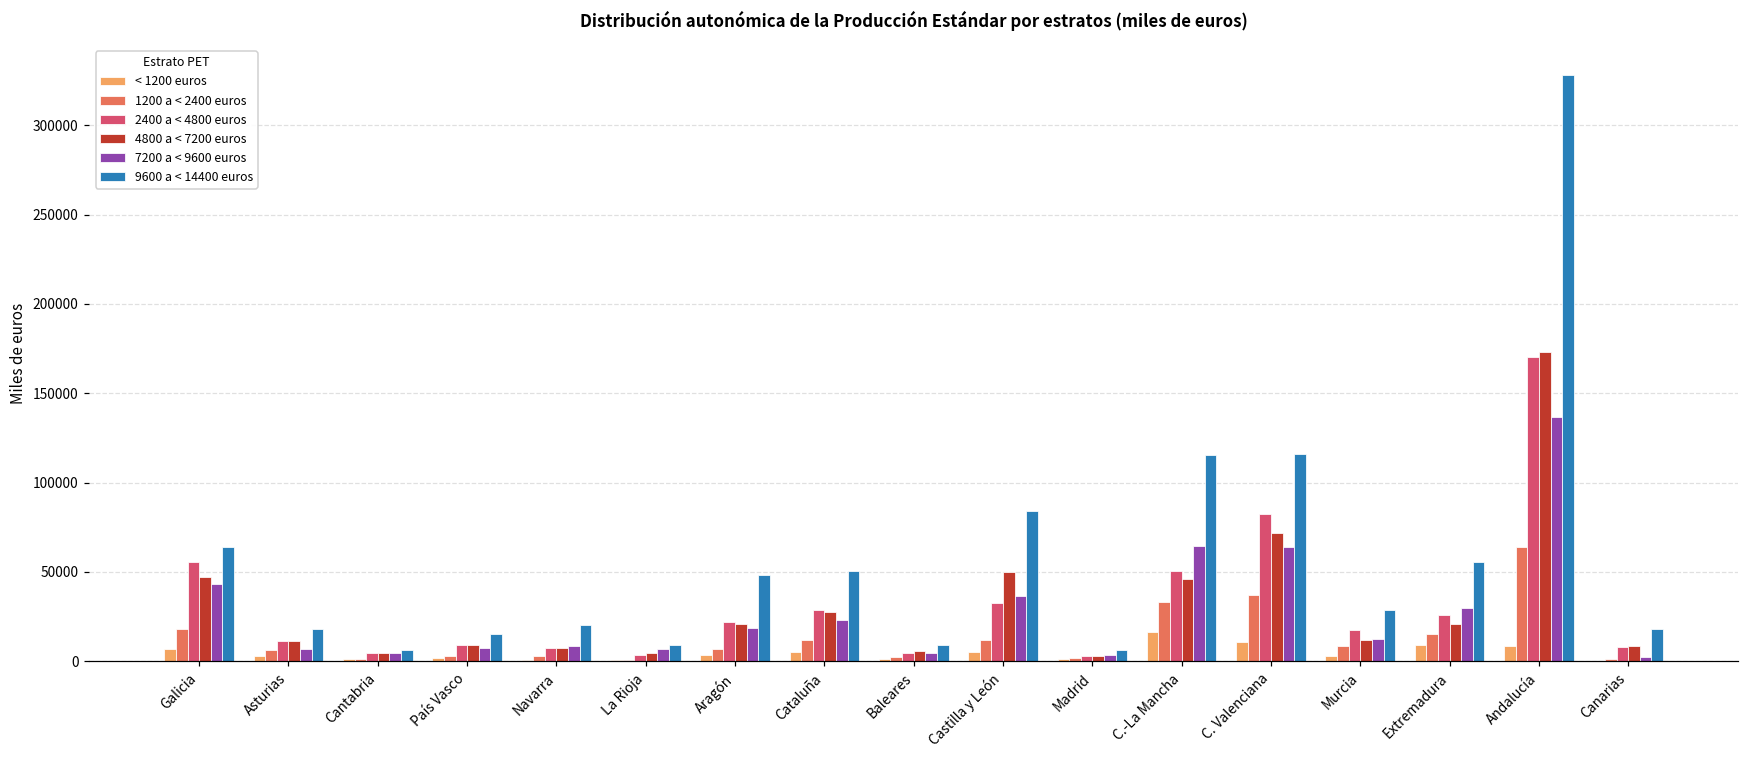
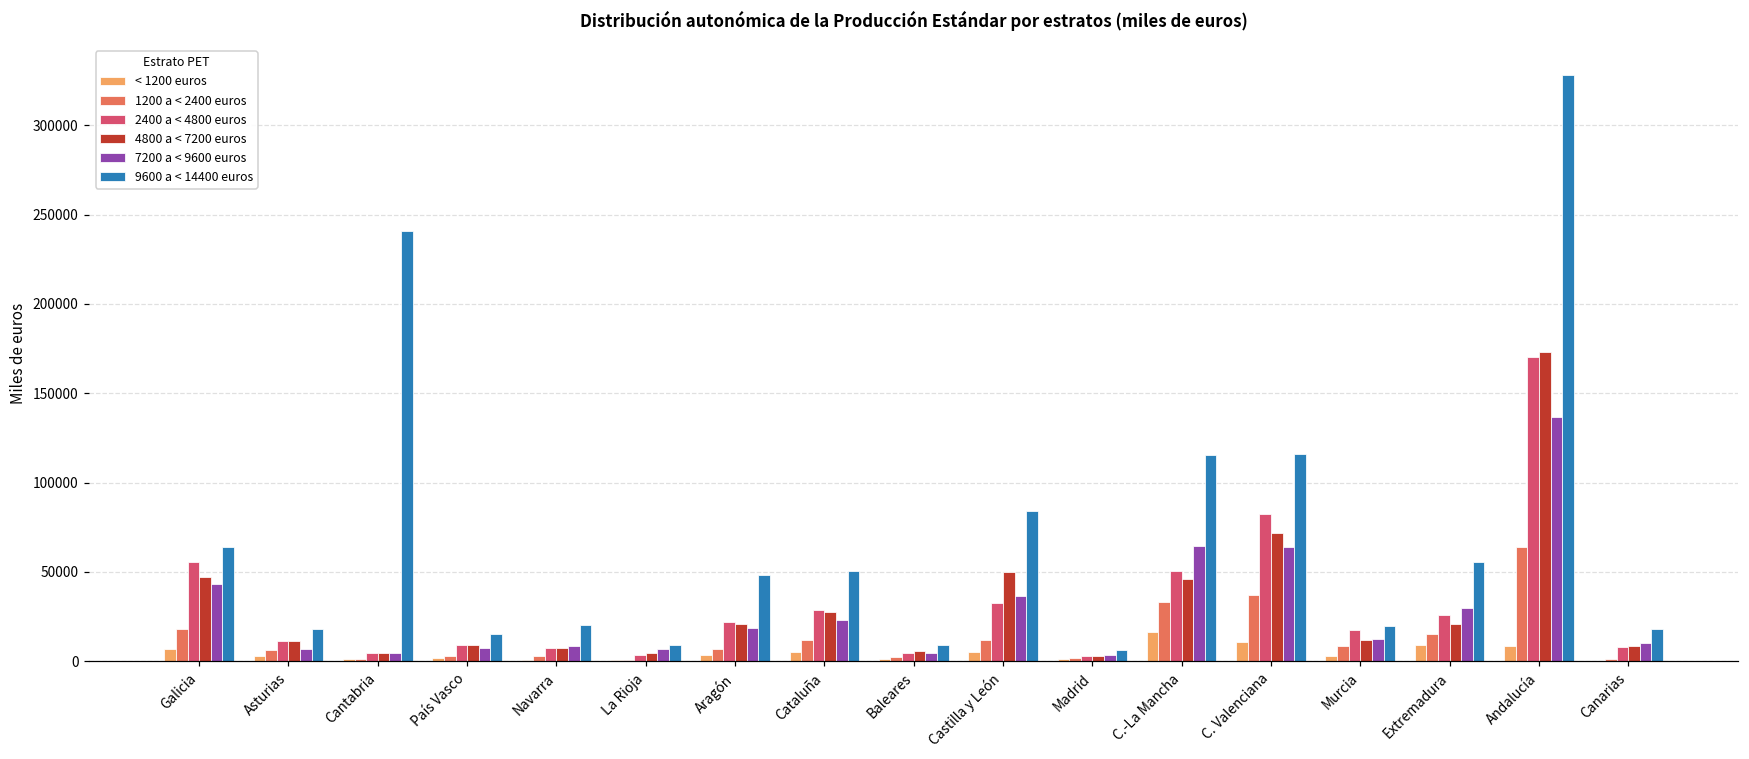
9600 a < 14400 euros, Cantabria: 6000 -> 241000
9600 a < 14400 euros, Murcia: 29000 -> 20000
7200 a < 9600 euros, Canarias: 3000 -> 10000
